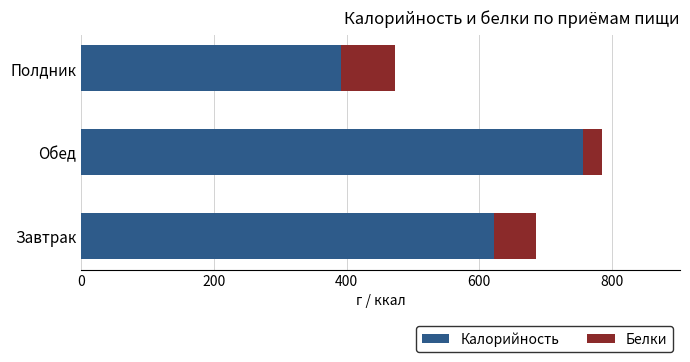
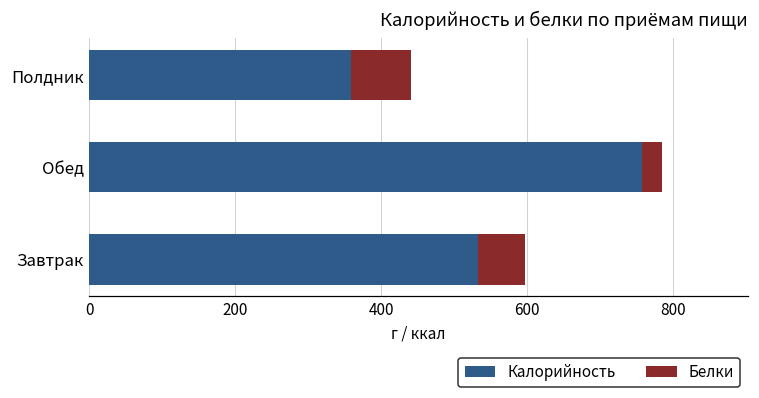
Калорийность, Полдник: 390 -> 360
Калорийность, Завтрак: 620 -> 530
